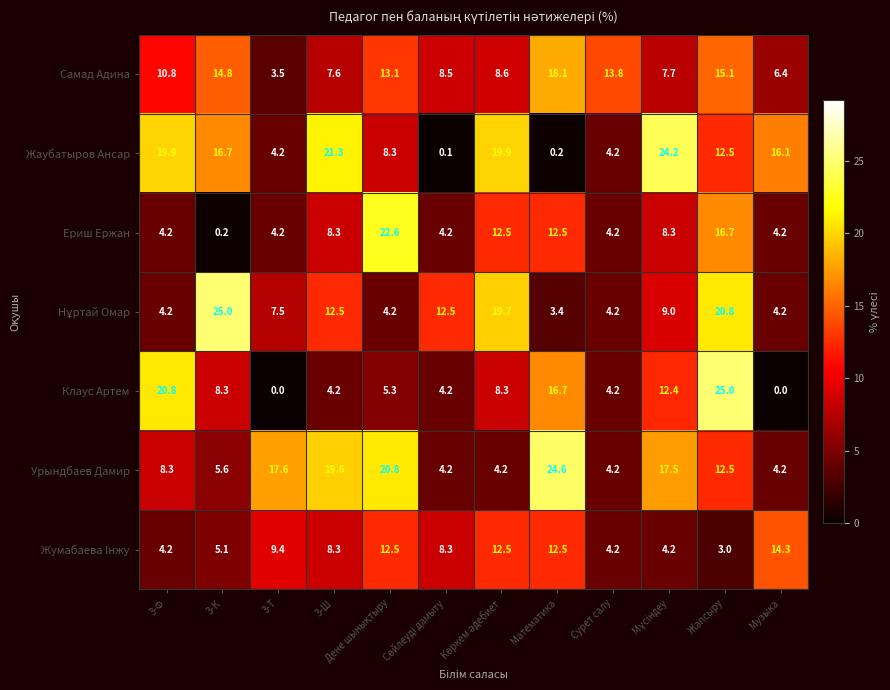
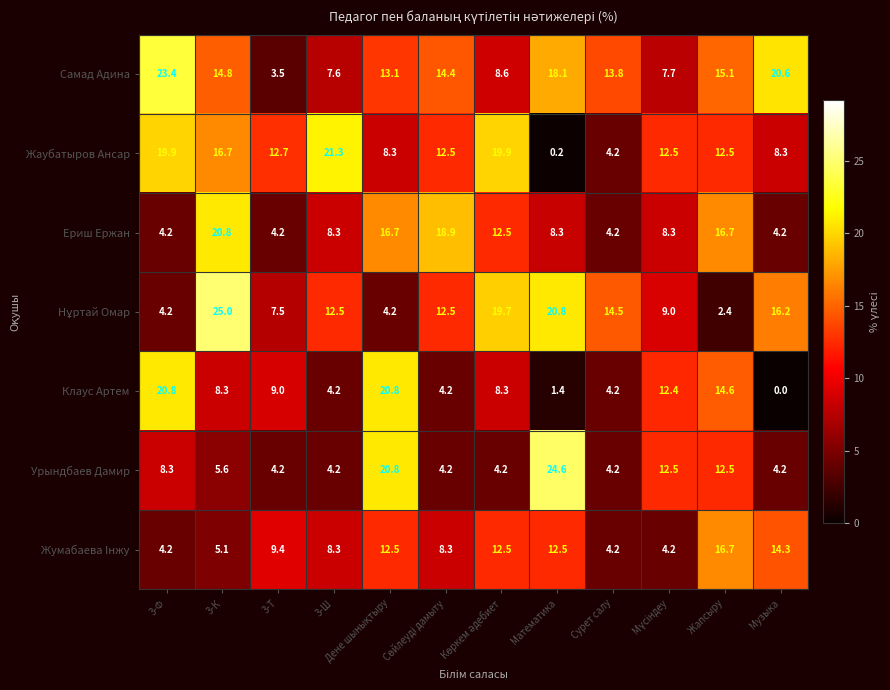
Самад Адина, 3-Ф: 10.8 -> 23.4
Самад Адина, Сөйлеуді дамыту: 8.5 -> 14.4
Самад Адина, Музыка: 6.4 -> 20.6
Жаубатыров Ансар, 3-Т: 4.2 -> 12.7
Жаубатыров Ансар, Сөйлеуді дамыту: 0.1 -> 12.5
Жаубатыров Ансар, Мүсіндеу: 24.2 -> 12.5
Жаубатыров Ансар, Музыка: 16.1 -> 8.3
Ериш Ержан, 3-К: 0.2 -> 20.8
Ериш Ержан, Дене шынықтыру: 22.6 -> 16.7
Ериш Ержан, Сөйлеуді дамыту: 4.2 -> 18.9
Ериш Ержан, Математика: 12.5 -> 8.3
Нұртай Омар, Математика: 3.4 -> 20.8
Нұртай Омар, Сурет салу: 4.2 -> 14.5
Нұртай Омар, Жапсыру: 20.8 -> 2.4
Нұртай Омар, Музыка: 4.2 -> 16.2
Клаус Артем, 3-Т: 0.0 -> 9.0
Клаус Артем, Дене шынықтыру: 5.3 -> 20.8
Клаус Артем, Математика: 16.7 -> 1.4
Клаус Артем, Жапсыру: 25.0 -> 14.6
Урындбаев Дамир, 3-Т: 17.6 -> 4.2
Урындбаев Дамир, 3-Ш: 19.6 -> 4.2
Урындбаев Дамир, Мүсіндеу: 17.5 -> 12.5
Жумабаева Інжу, Жапсыру: 3.0 -> 16.7
